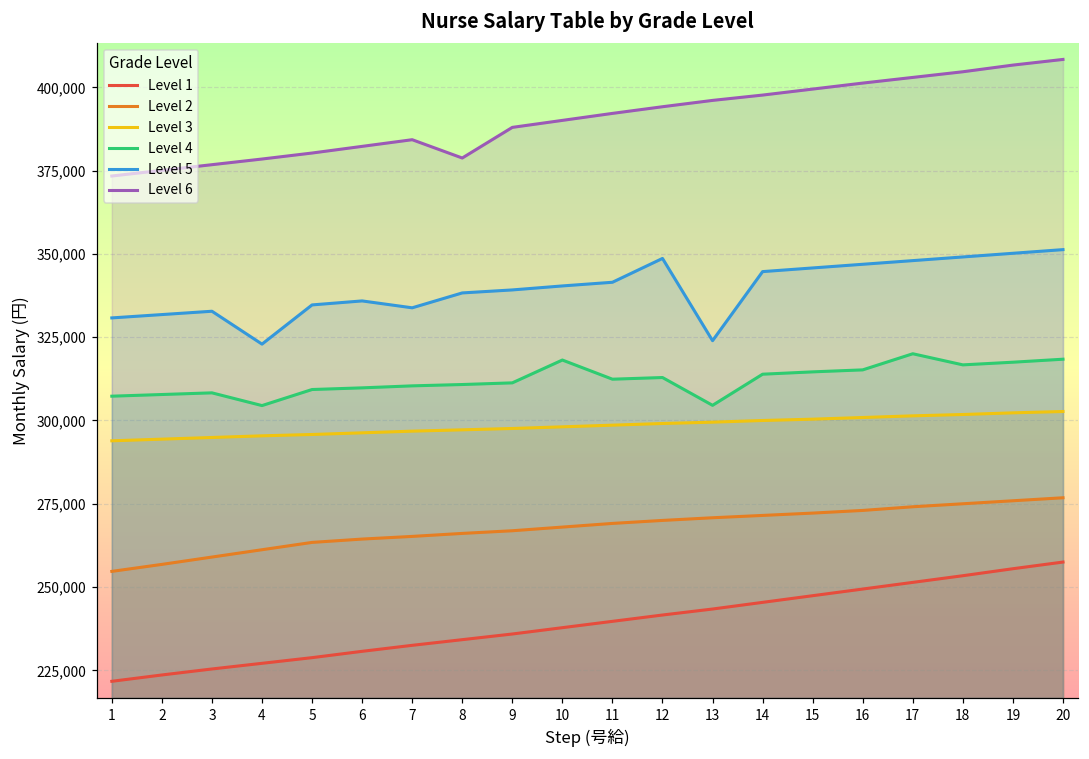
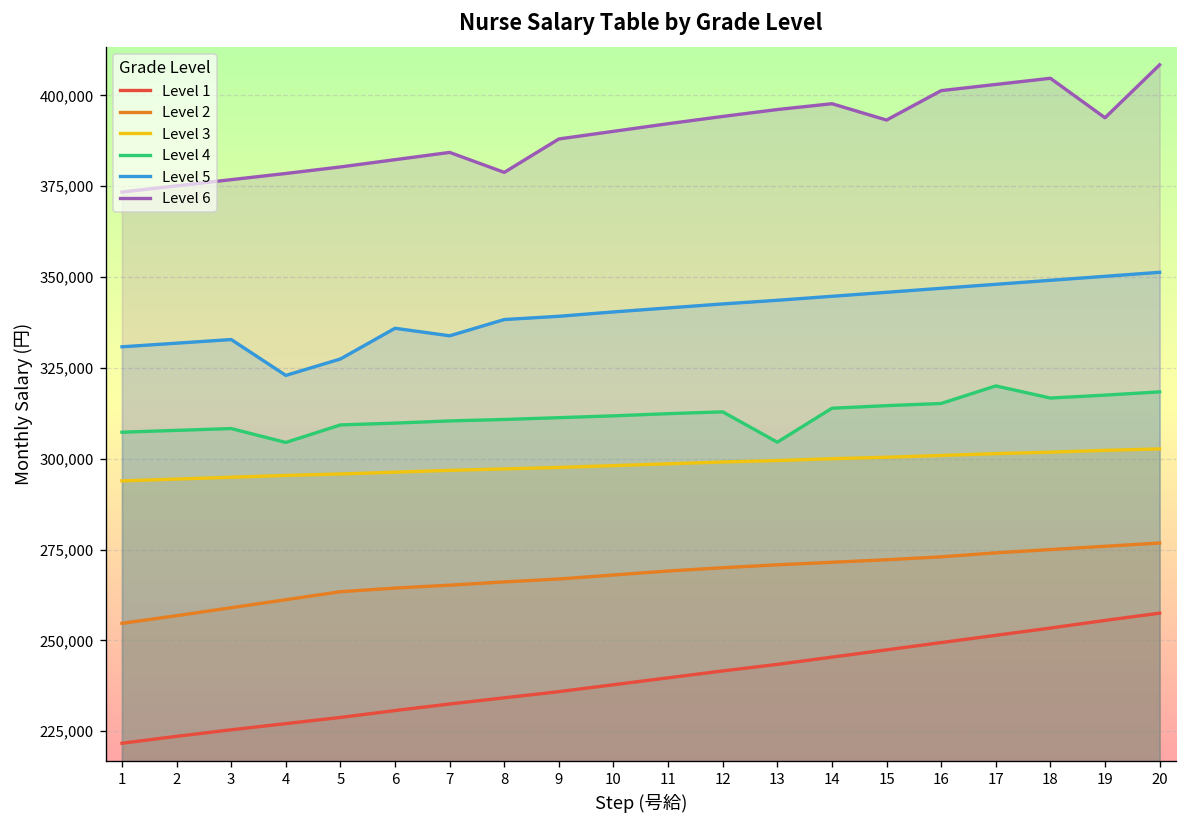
Level 5, 5: 335,000 -> 327,000
Level 4, 10: 318,000 -> 312,000
Level 5, 12: 349,000 -> 343,000
Level 5, 13: 324,000 -> 344,000
Level 6, 15: 400,000 -> 393,000
Level 6, 19: 407,000 -> 394,000
